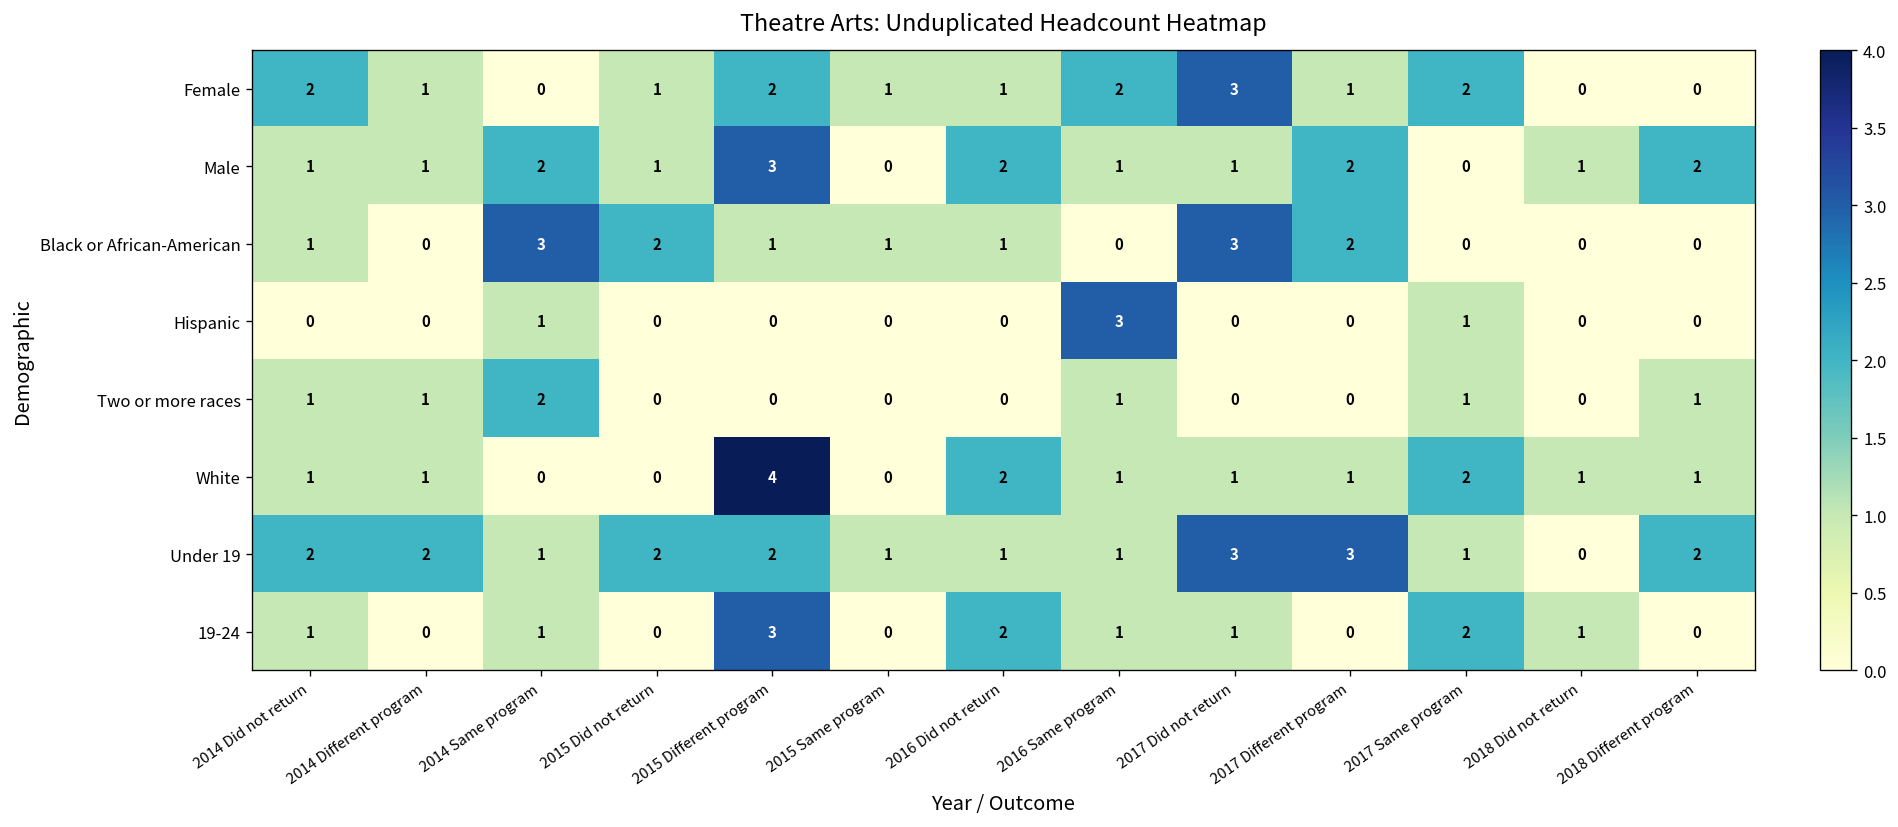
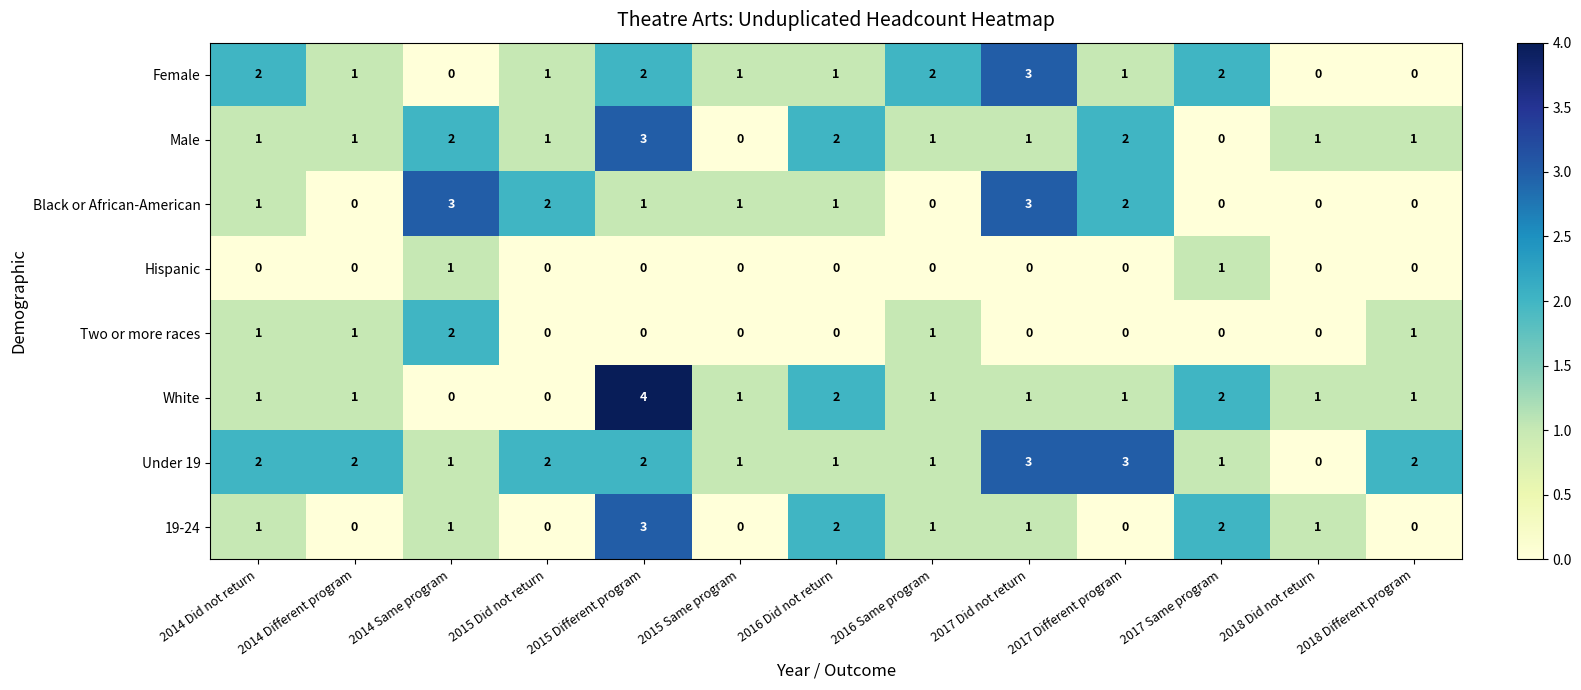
Male, 2018 Different program: 2 -> 1
Hispanic, 2016 Same program: 3 -> 0
Two or more races, 2017 Same program: 1 -> 0
White, 2015 Same program: 0 -> 1
